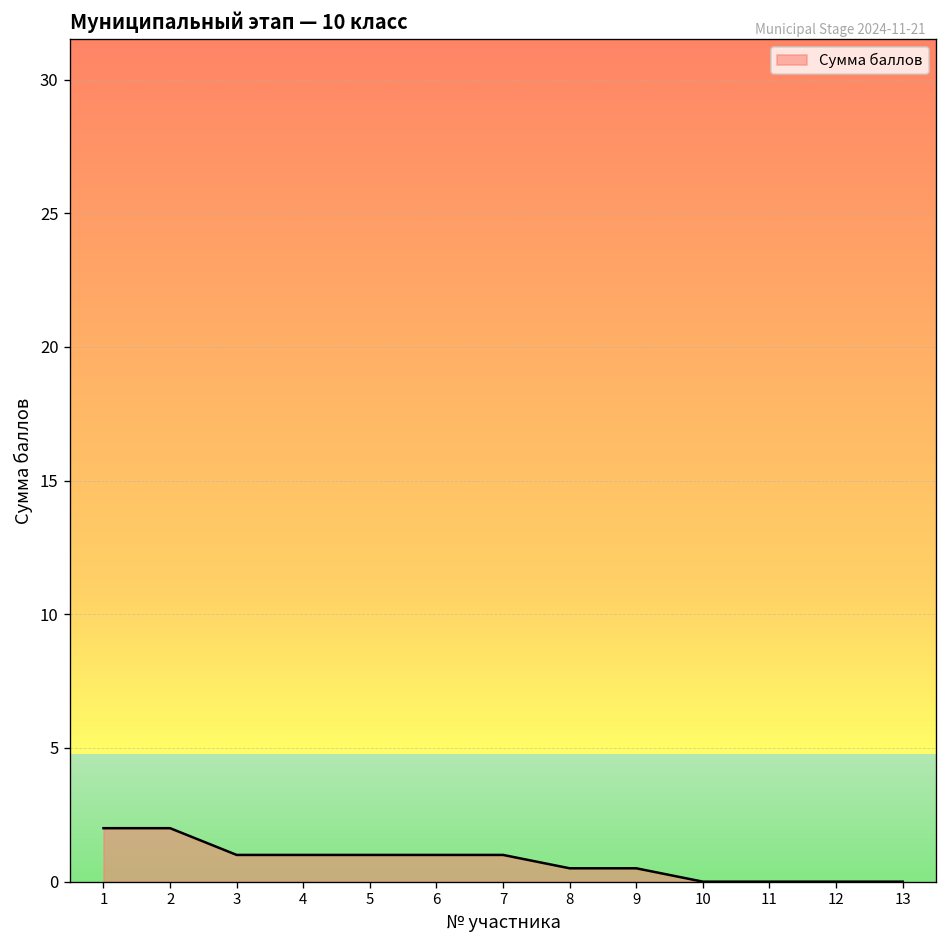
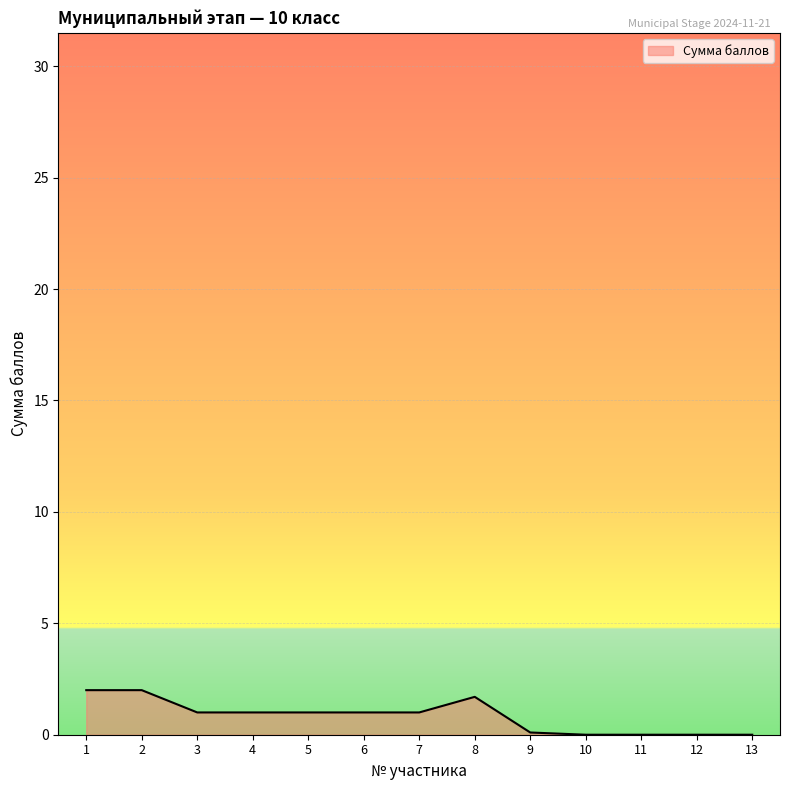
8: 0.5 -> 1.7
9: 0.5 -> 0.1
